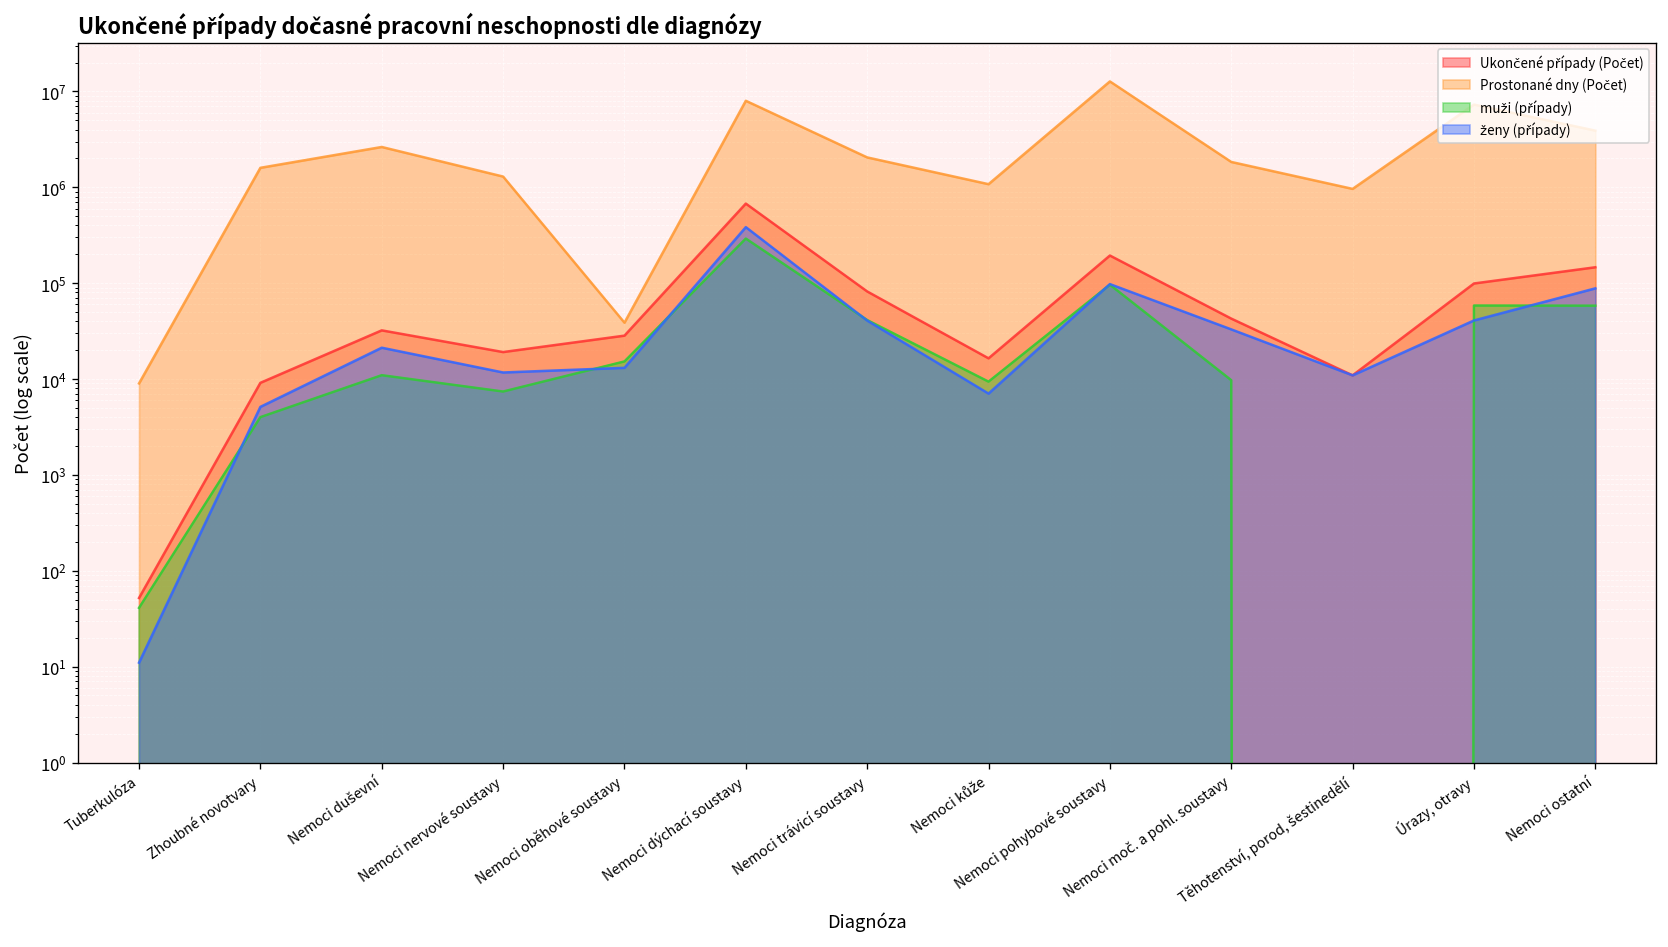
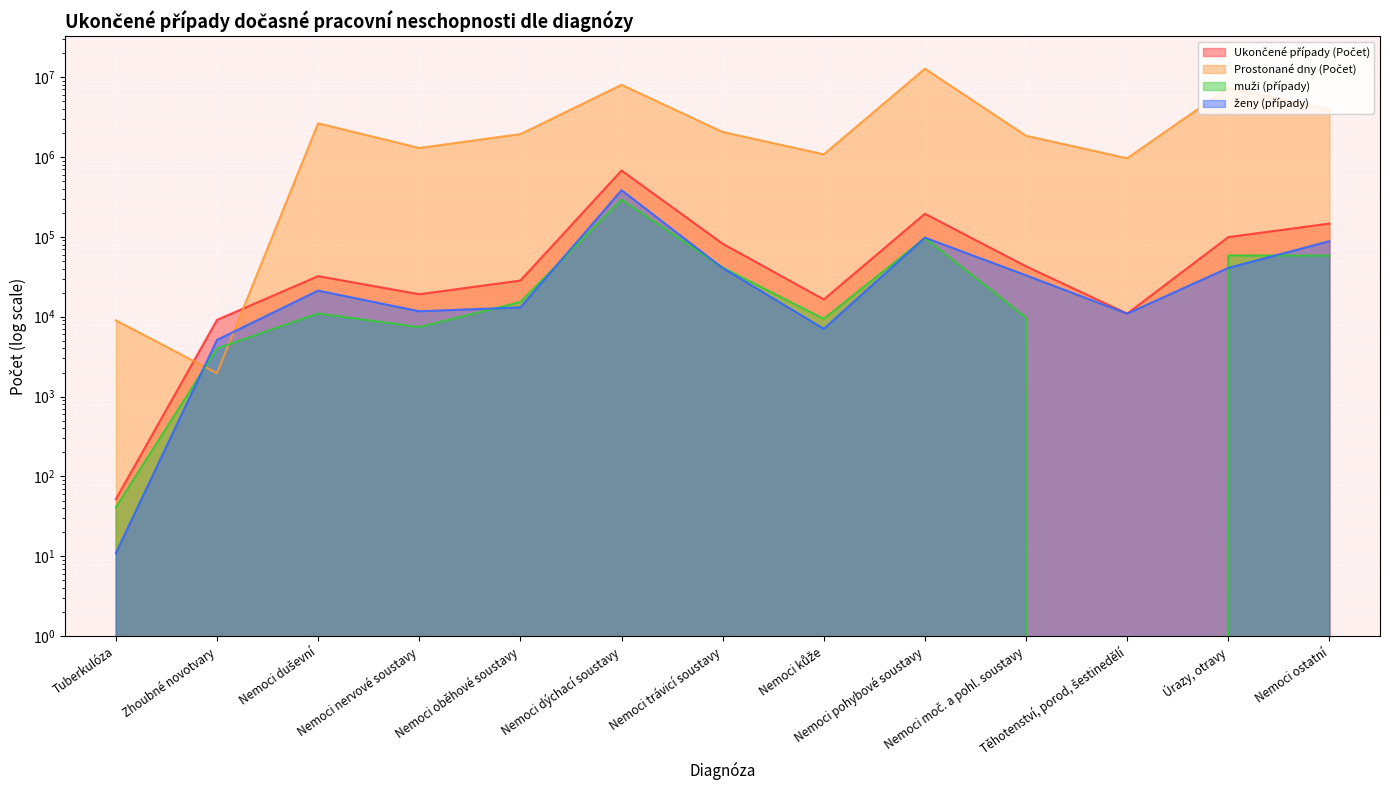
Prostonané dny (Počet), Zhoubné novotvary: 1600000 -> 2000
Prostonané dny (Počet), Nemoci oběhové soustavy: 40000 -> 1900000
